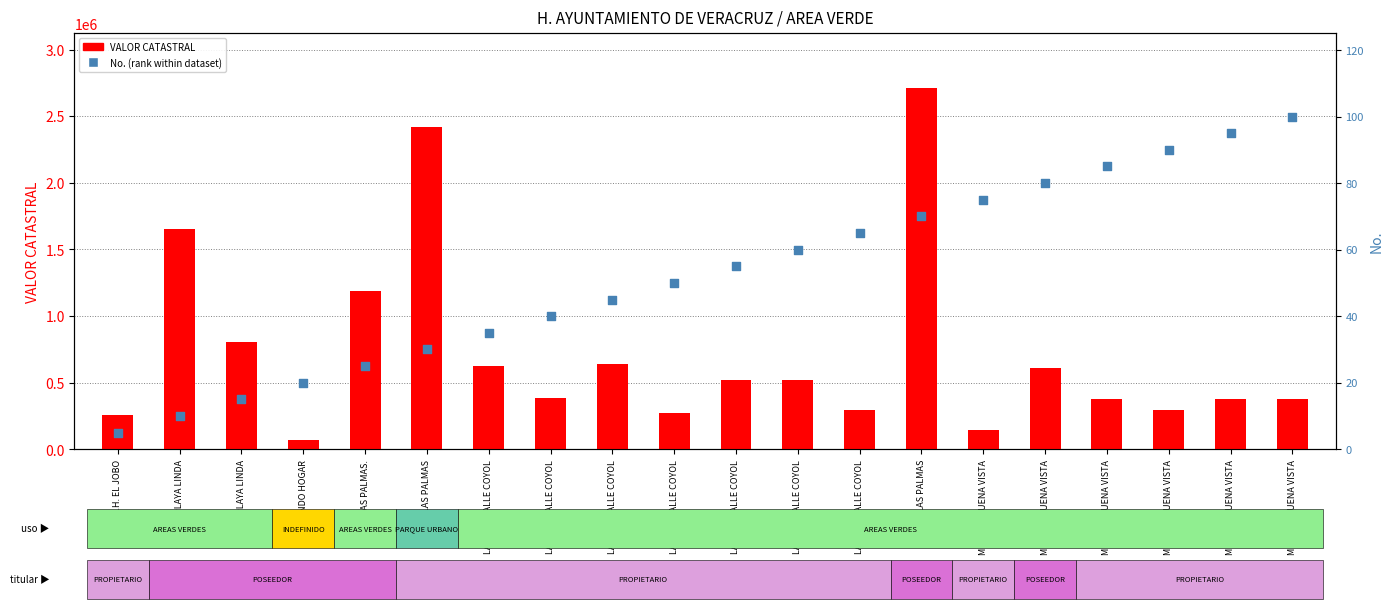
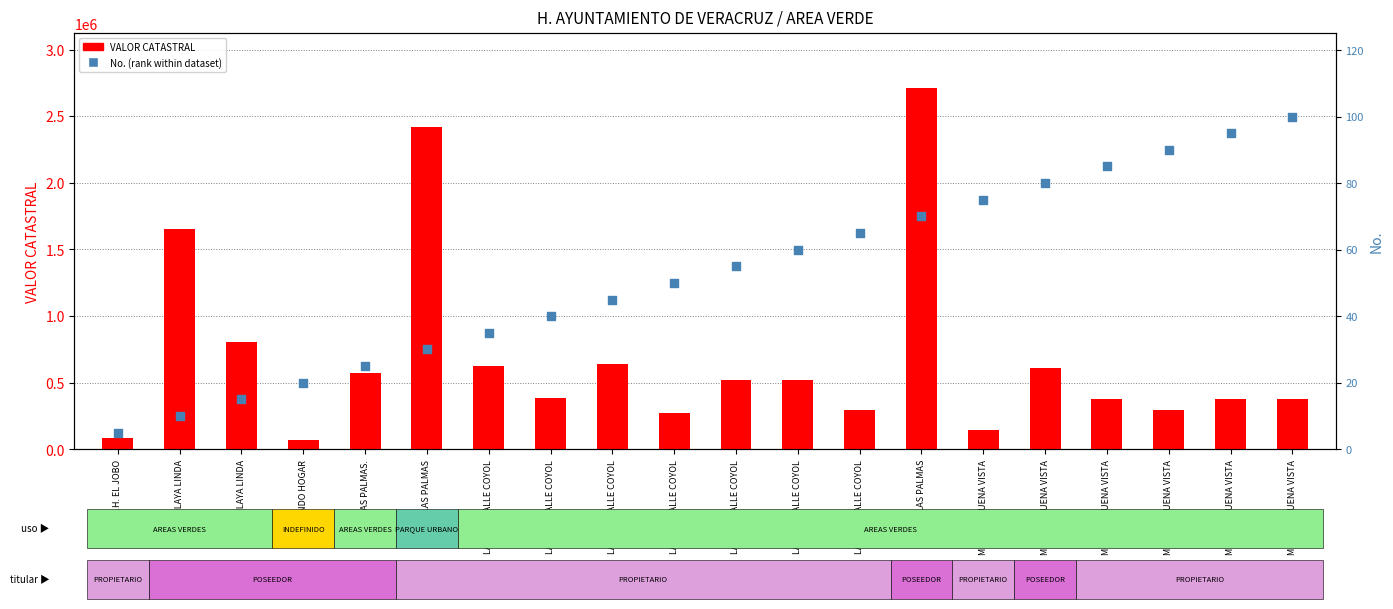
VALOR CATASTRAL, U.H. EL JOBO: 260000 -> 90000
VALOR CATASTRAL, U.HAB.LAS PALMAS.: 1190000 -> 570000
